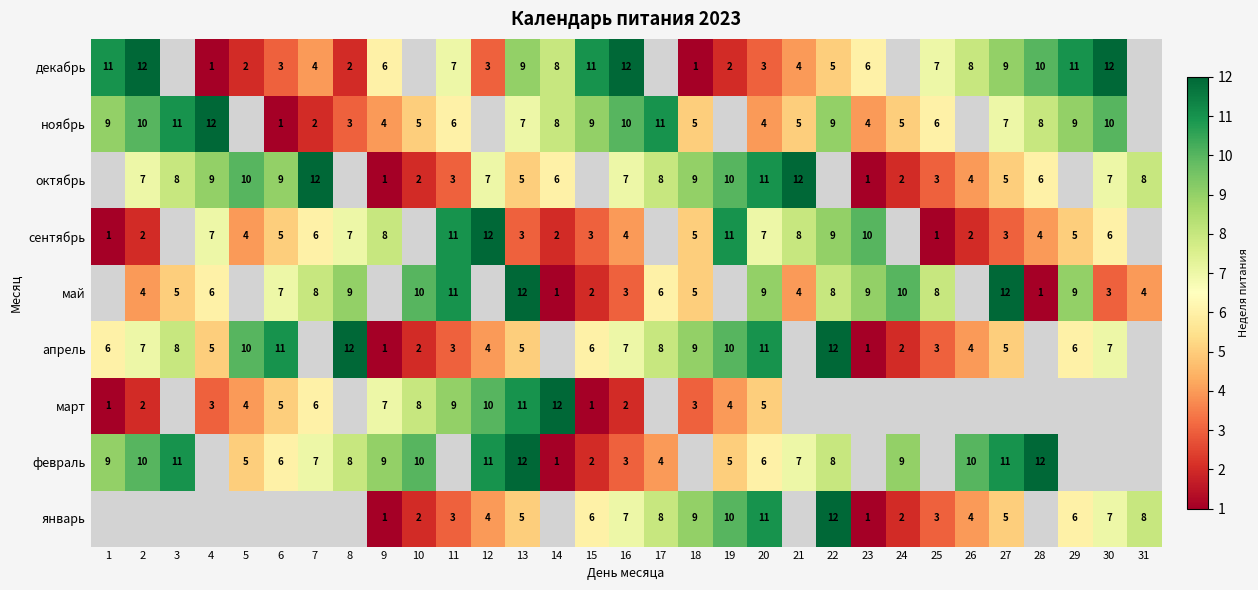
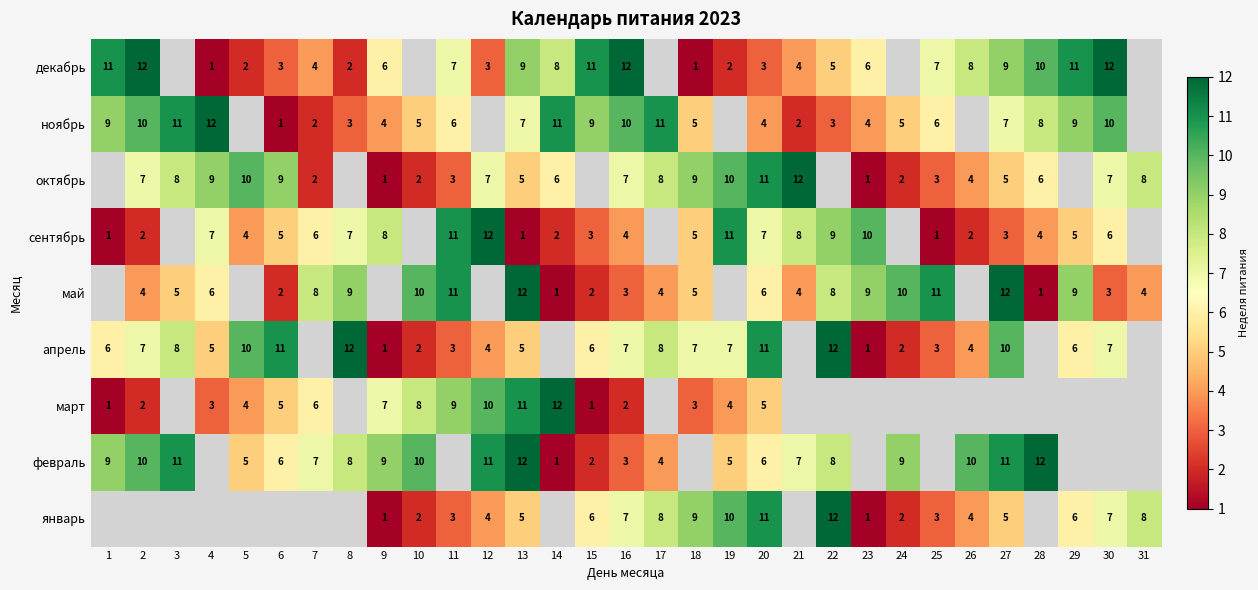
ноябрь, 14: 8 -> 11
ноябрь, 21: 5 -> 2
ноябрь, 22: 9 -> 3
октябрь, 7: 12 -> 2
сентябрь, 13: 3 -> 1
май, 6: 7 -> 2
май, 17: 6 -> 4
май, 20: 9 -> 6
май, 25: 8 -> 11
апрель, 18: 9 -> 7
апрель, 19: 10 -> 7
апрель, 27: 5 -> 10
